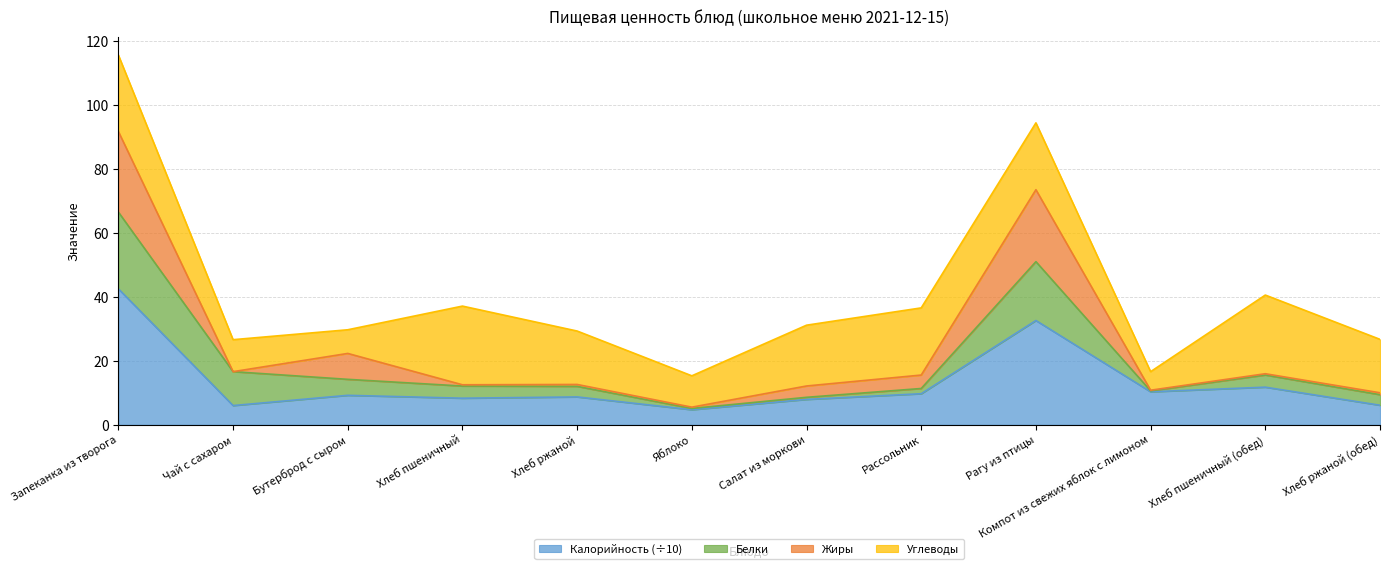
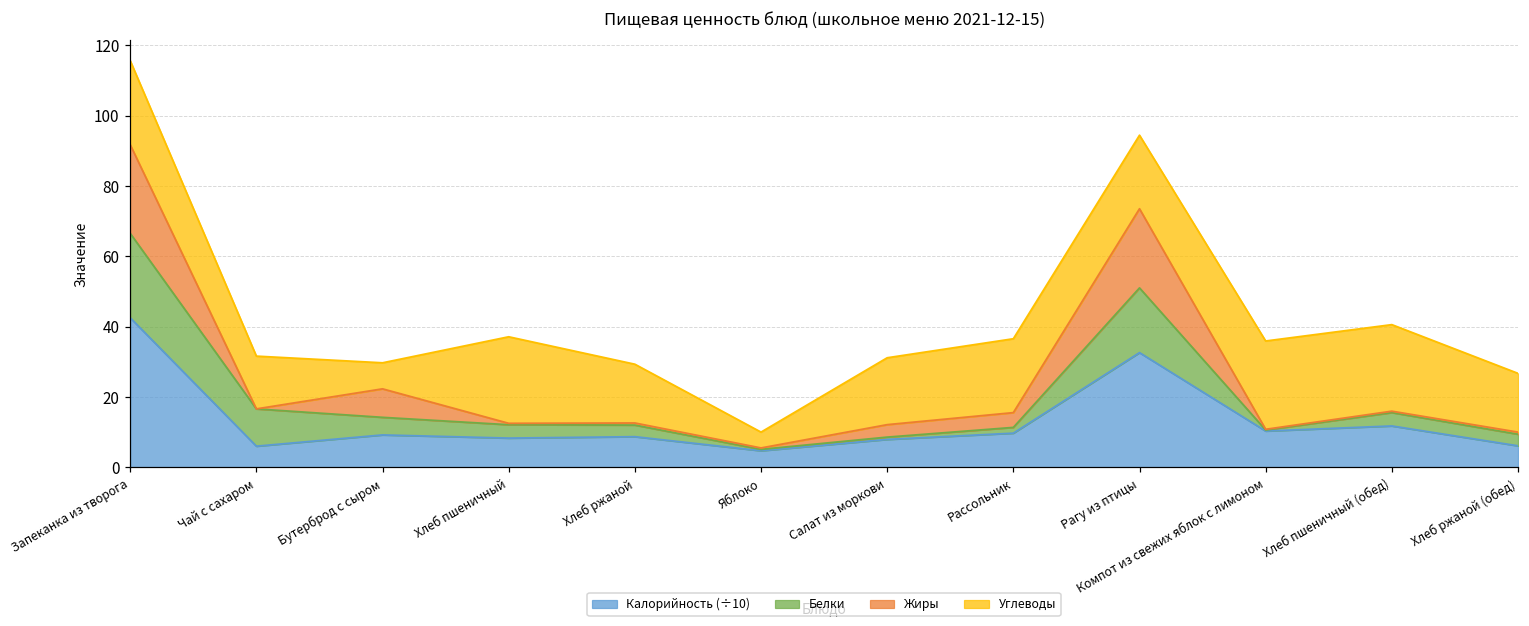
Углеводы, Чай с сахаром: 10 -> 15
Углеводы, Яблоко: 10 -> 4
Углеводы, Компот из свежих яблок с лимоном: 6 -> 25
